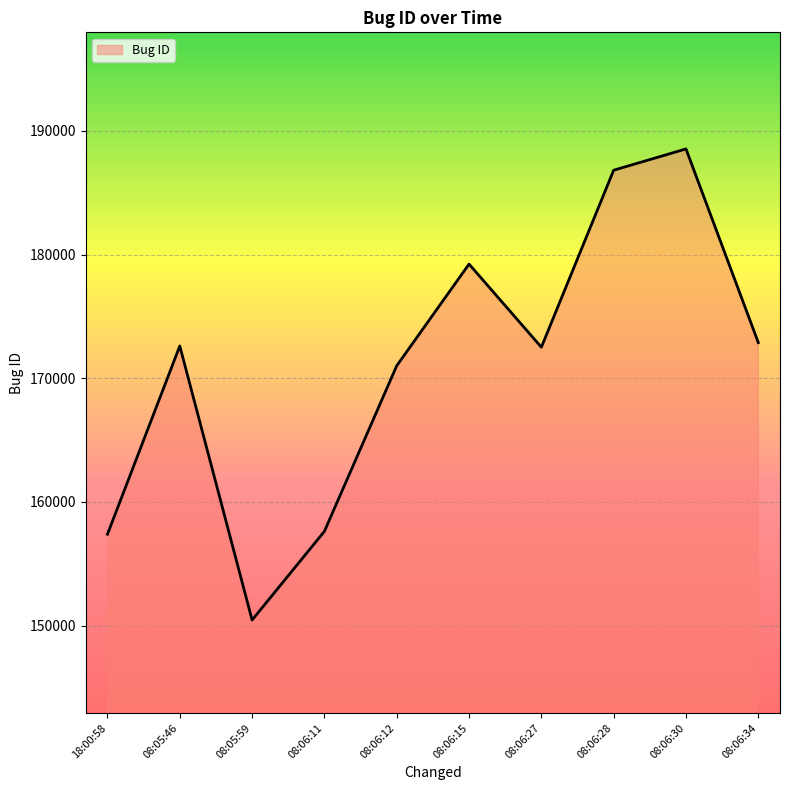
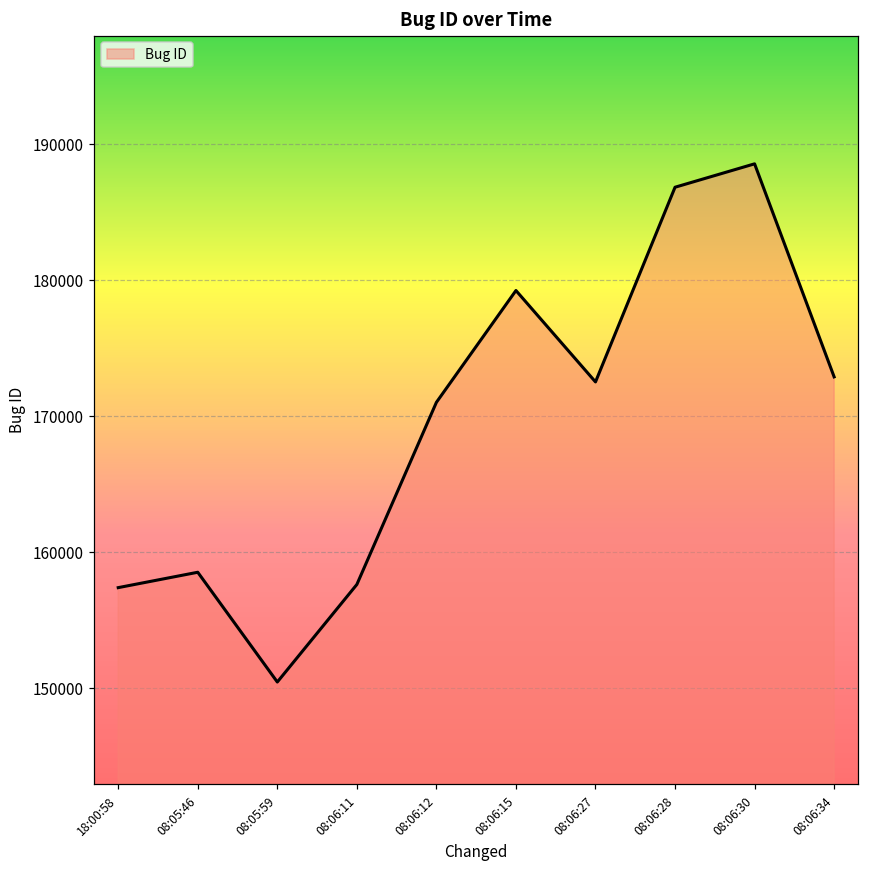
08:05:46: 172600 -> 158500
